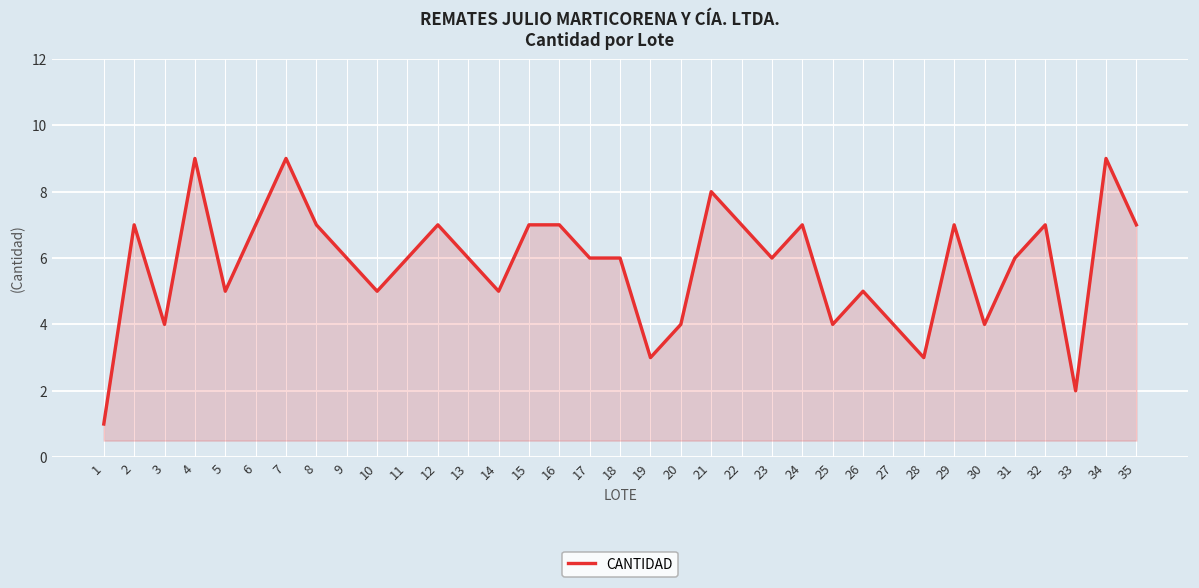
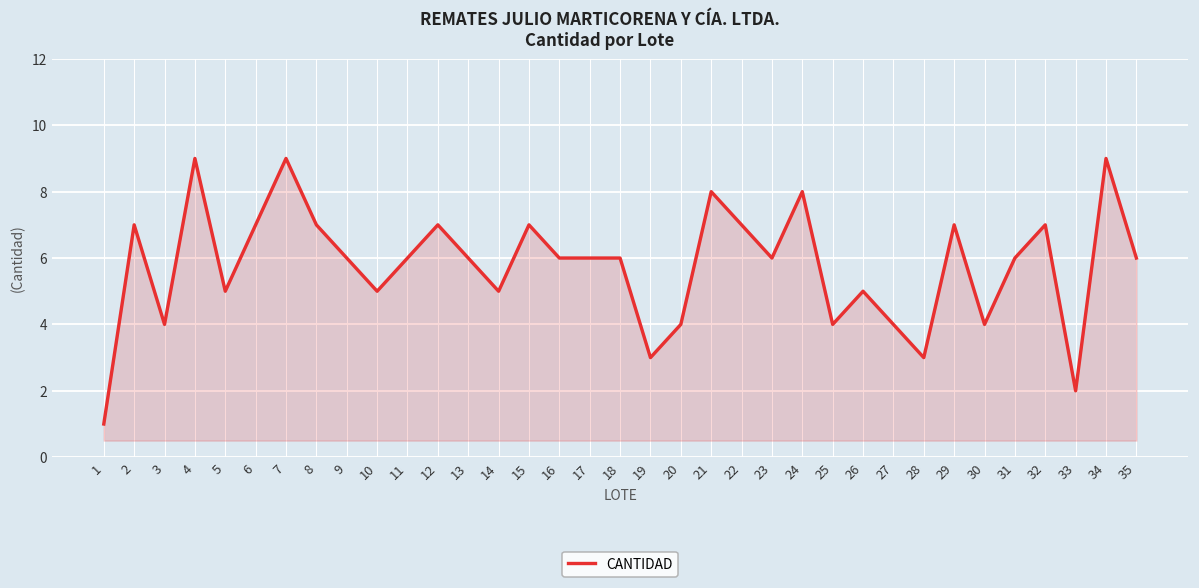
16: 7 -> 6
24: 7 -> 8
35: 7 -> 6
